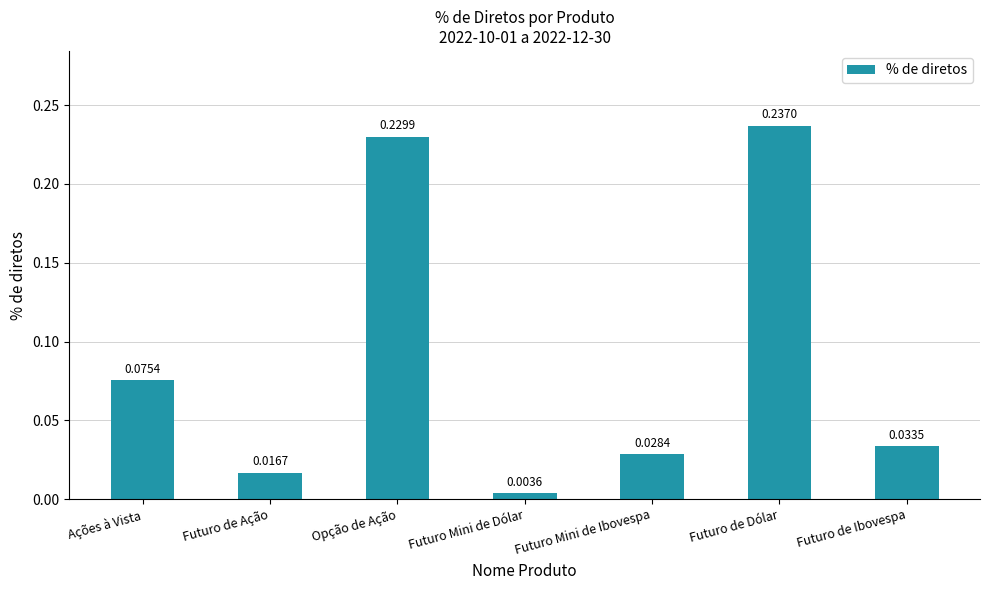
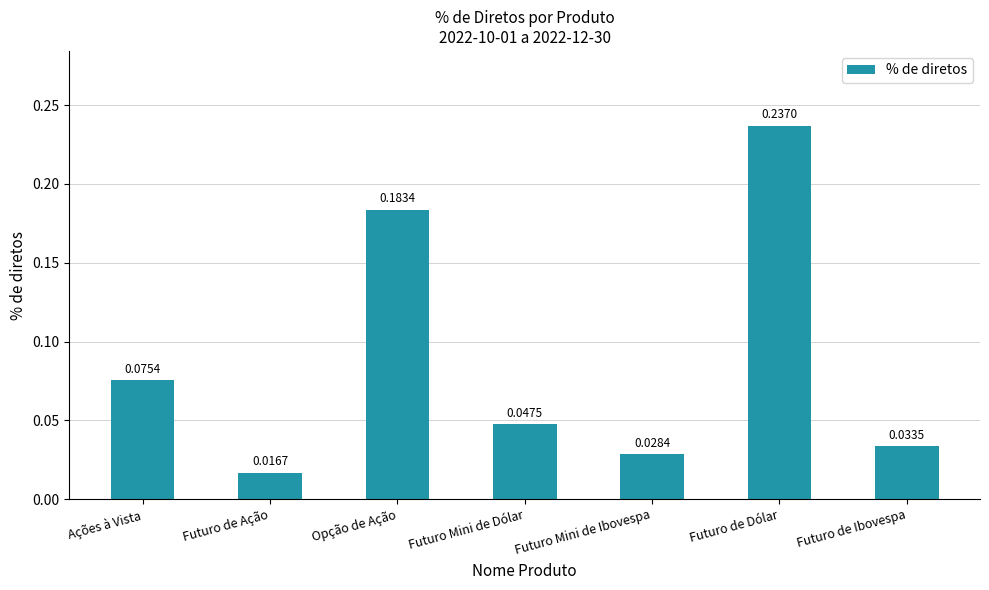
Opção de Ação: 0.2299 -> 0.1834
Futuro Mini de Dólar: 0.0036 -> 0.0475
